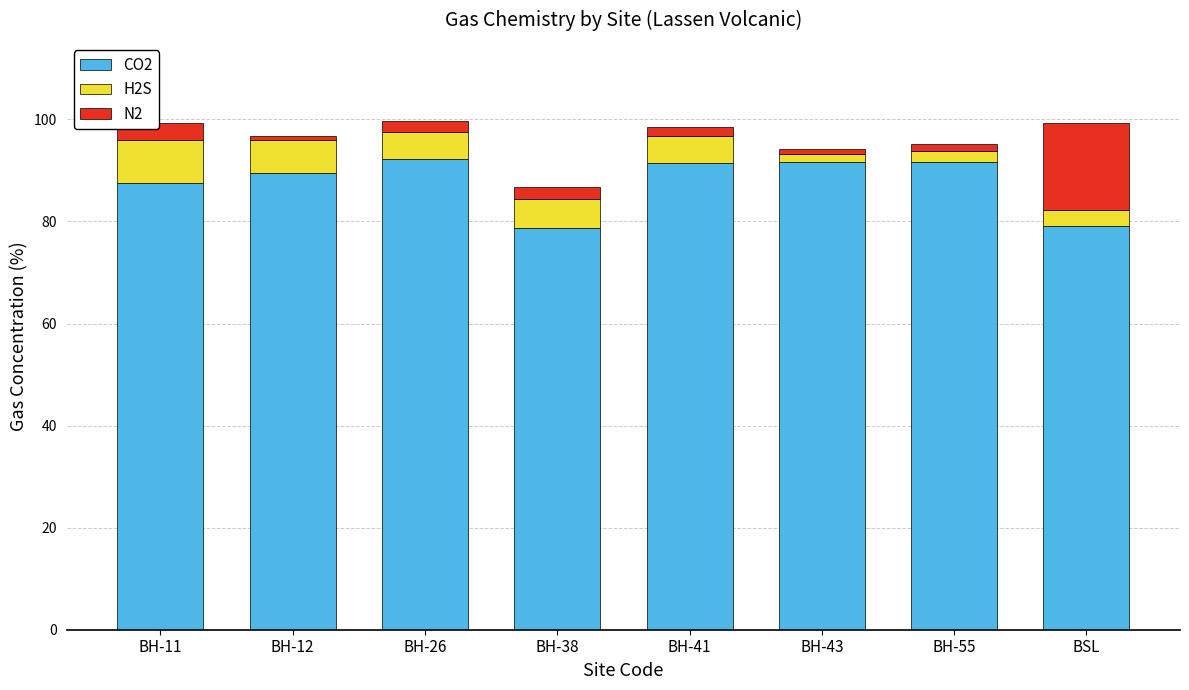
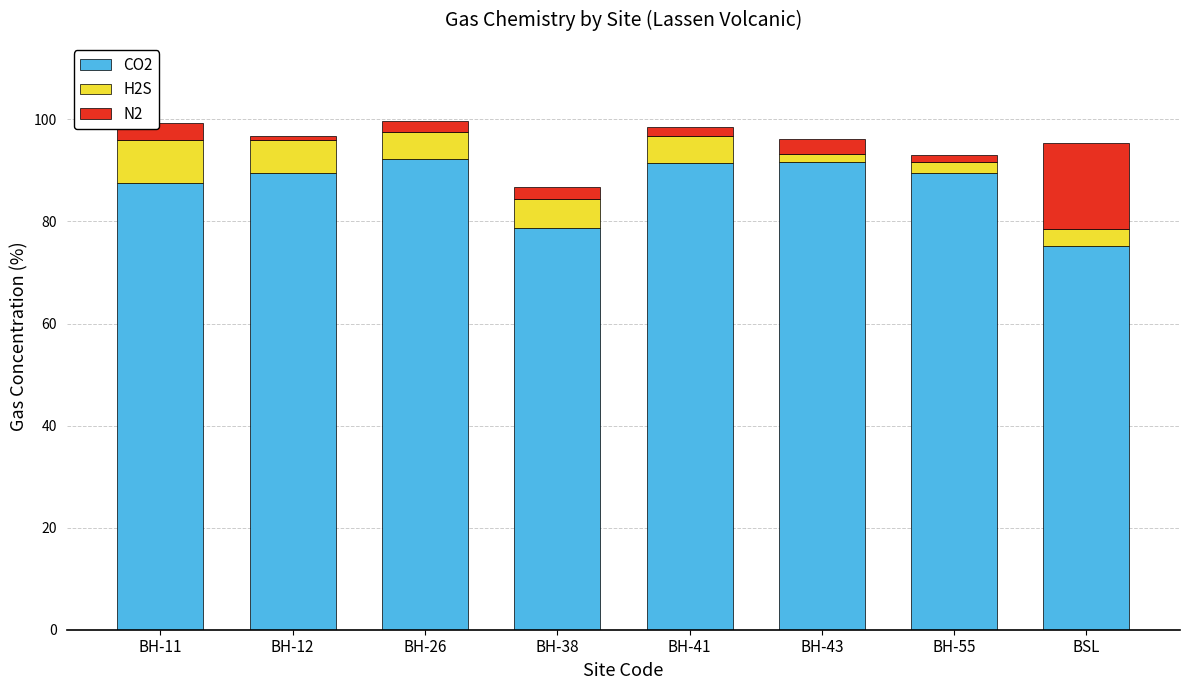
N2, BH-43: 1 -> 3
CO2, BH-55: 92 -> 89
CO2, BSL: 79 -> 75
